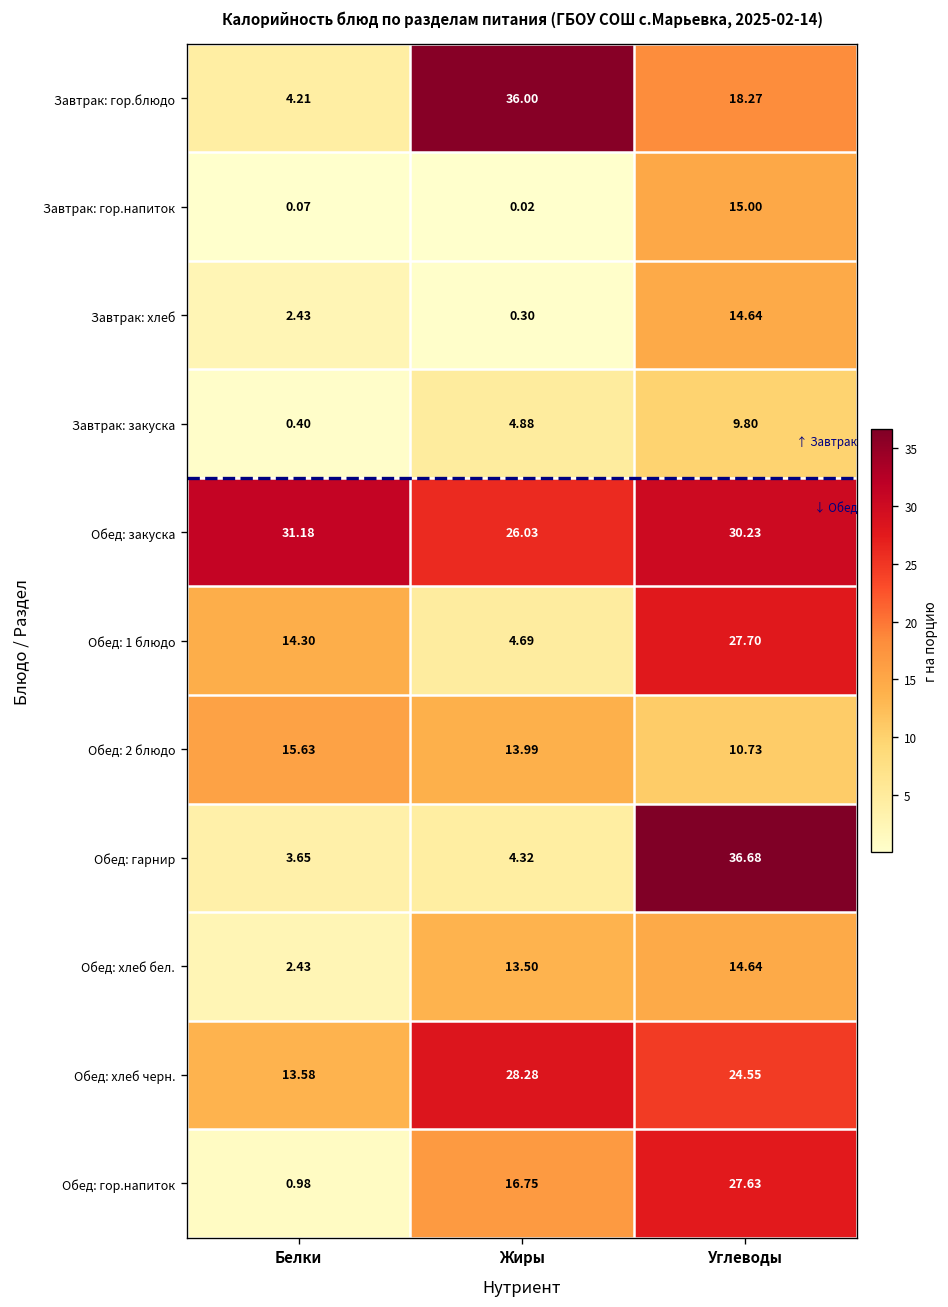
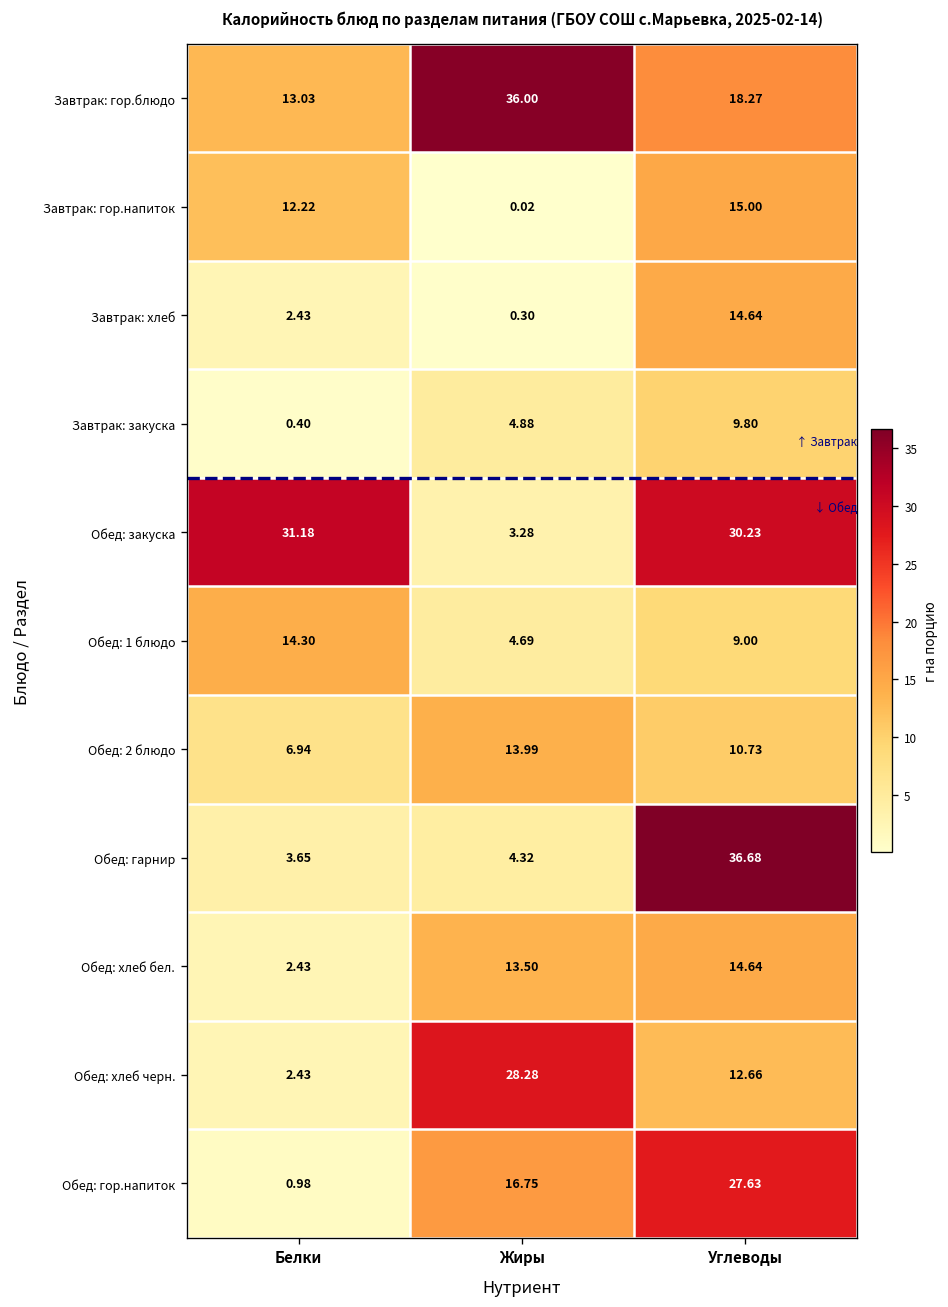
Завтрак: гор.блюдо, Белки: 4.21 -> 13.03
Завтрак: гор.напиток, Белки: 0.07 -> 12.22
Обед: закуска, Жиры: 26.03 -> 3.28
Обед: 1 блюдо, Углеводы: 27.70 -> 9.00
Обед: 2 блюдо, Белки: 15.63 -> 6.94
Обед: хлеб черн., Белки: 13.58 -> 2.43
Обед: хлеб черн., Углеводы: 24.55 -> 12.66
